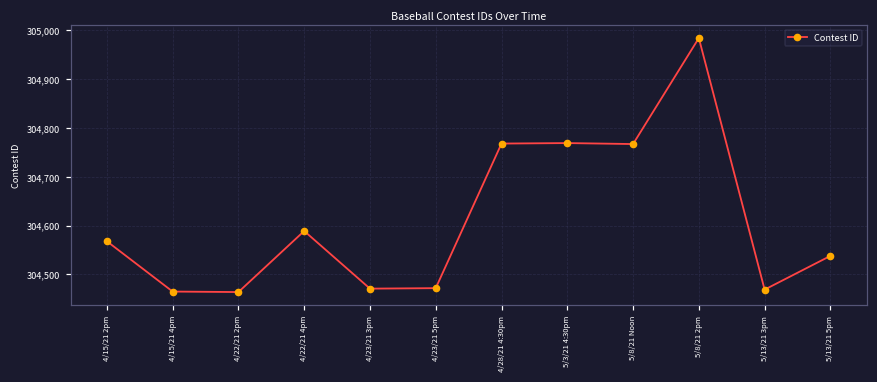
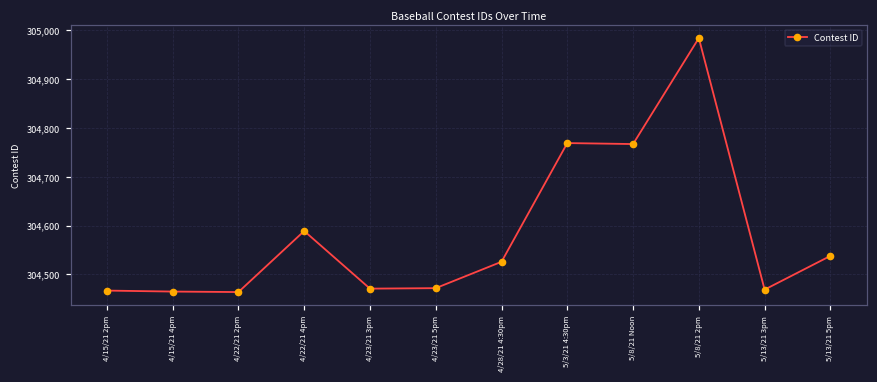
4/15/21 2pm: 304,570 -> 304,470
4/28/21 4:30pm: 304,770 -> 304,530
